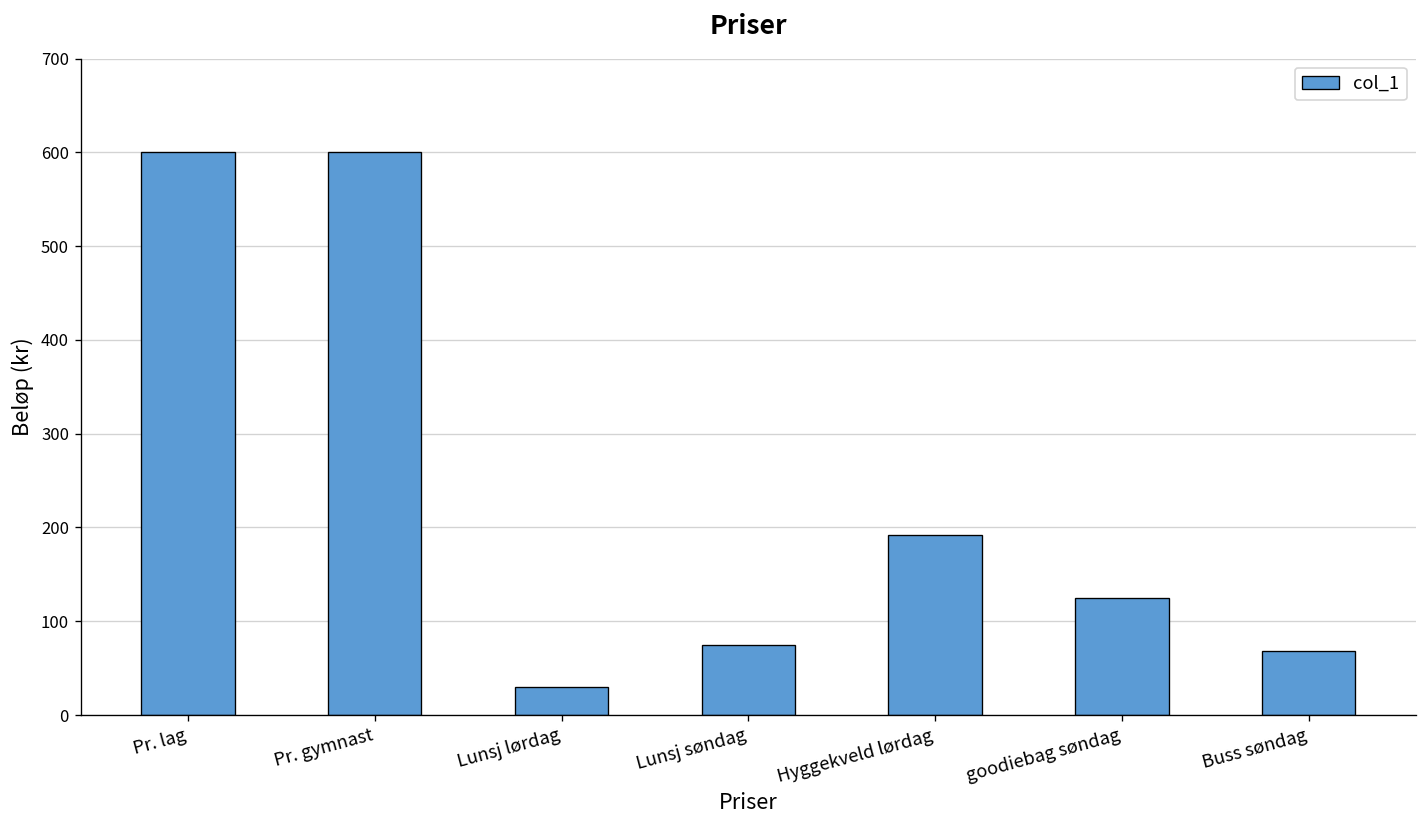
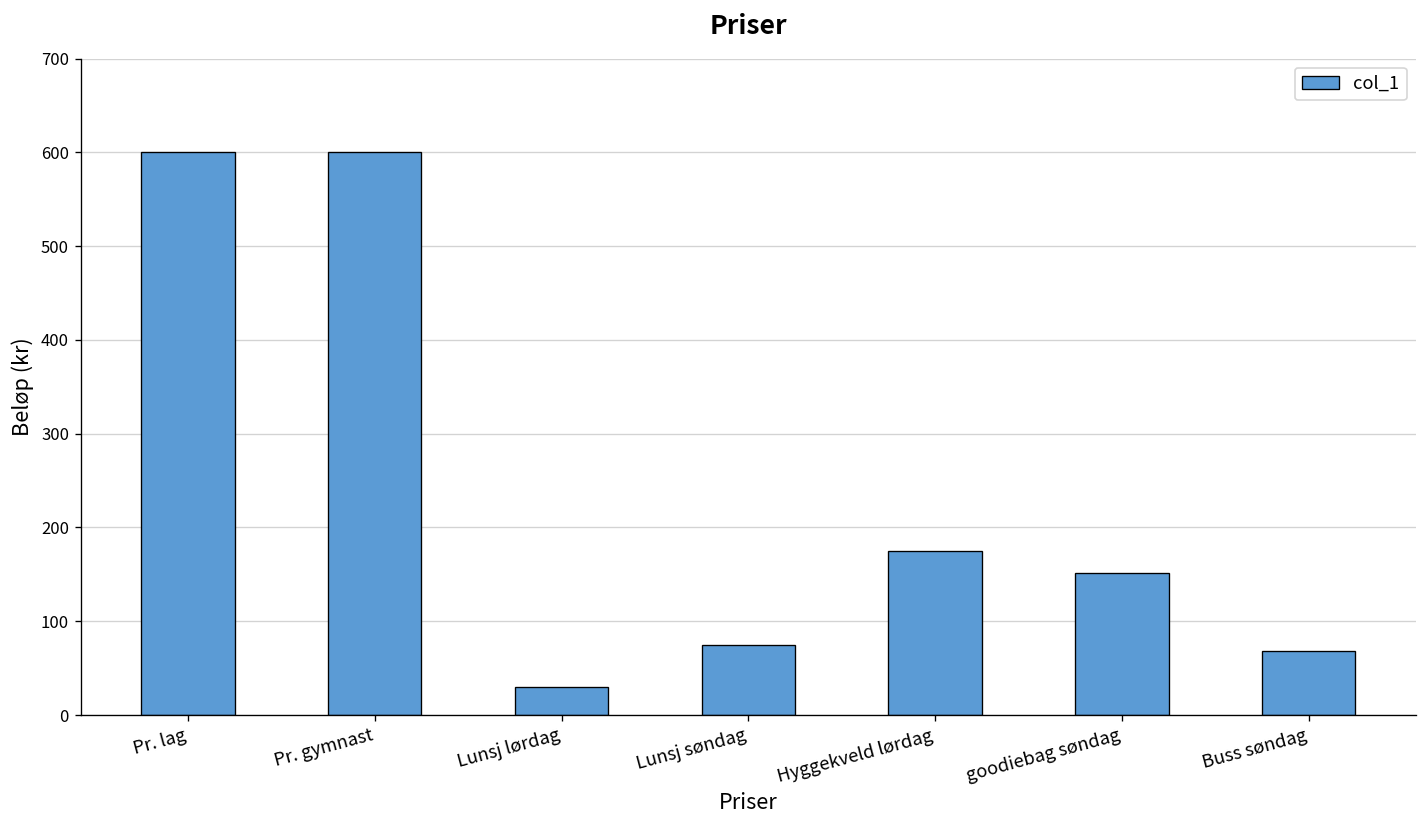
Hyggekveld lørdag: 190 -> 180
goodiebag søndag: 130 -> 150
